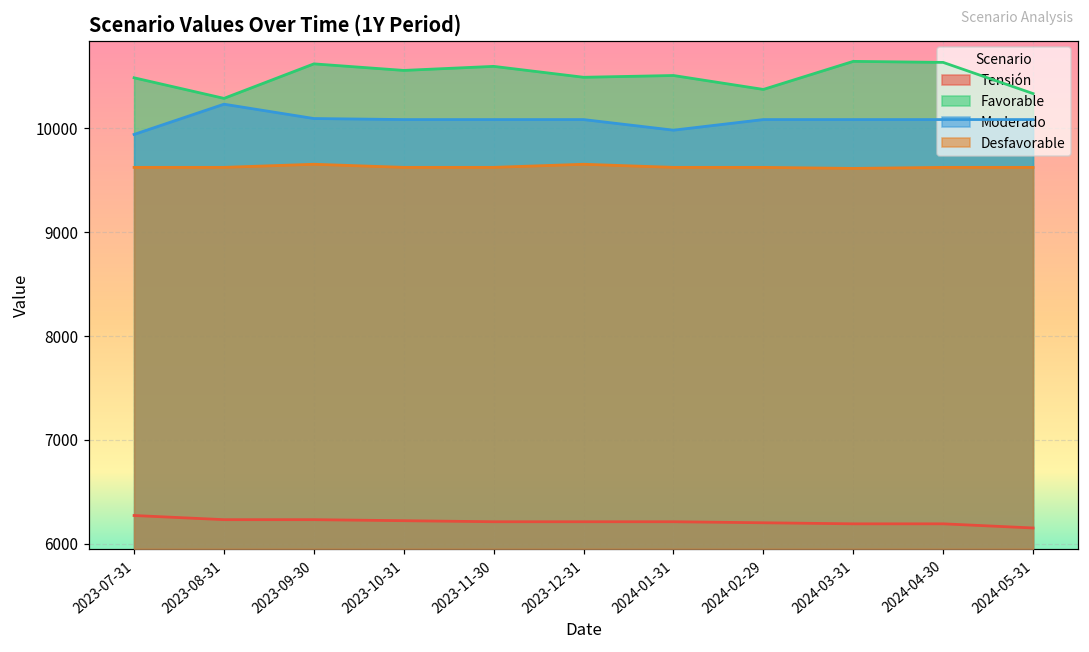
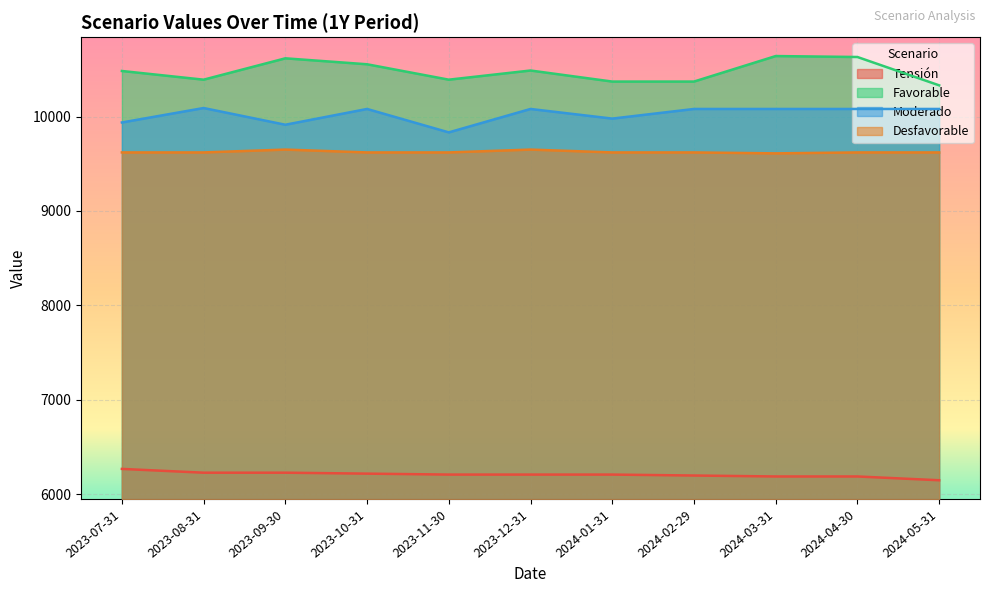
Favorable, 2023-08-31: 10300 -> 10400
Moderado, 2023-08-31: 10200 -> 10100
Moderado, 2023-09-30: 10100 -> 9900
Favorable, 2023-11-30: 10600 -> 10400
Moderado, 2023-11-30: 10100 -> 9800
Favorable, 2024-01-31: 10500 -> 10400
